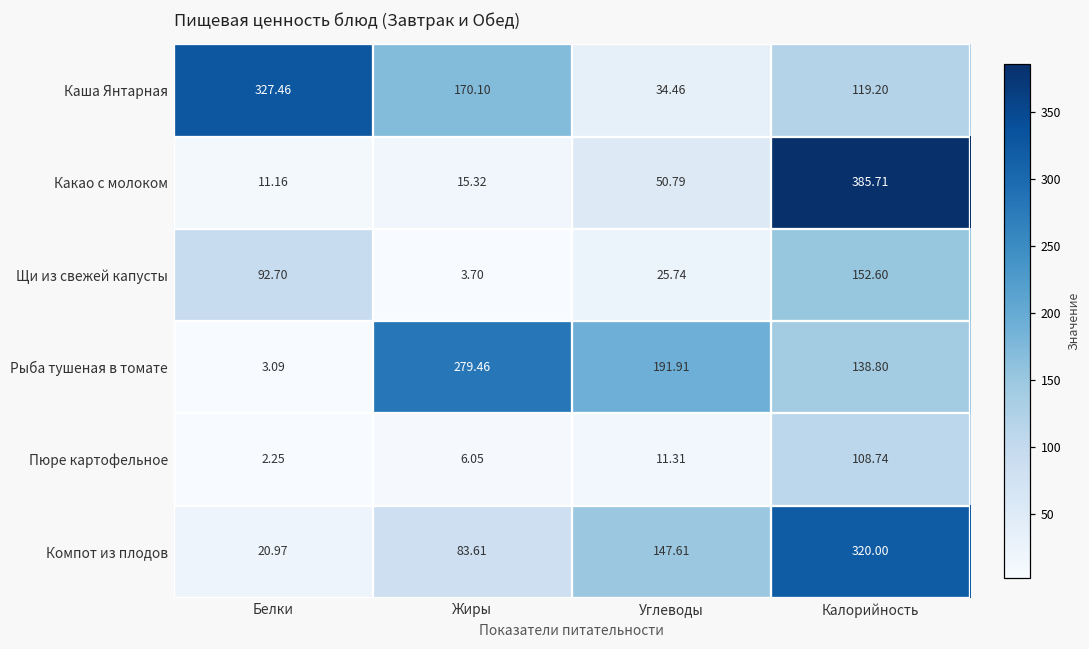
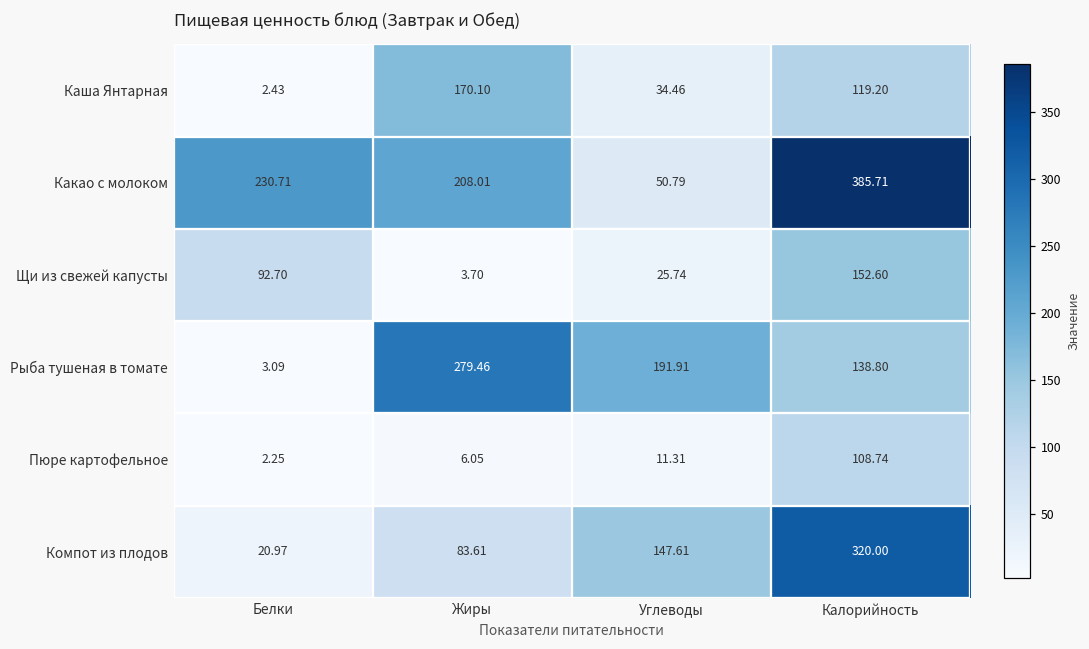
Каша Янтарная, Белки: 327.46 -> 2.43
Какао с молоком, Белки: 11.16 -> 230.71
Какао с молоком, Жиры: 15.32 -> 208.01
